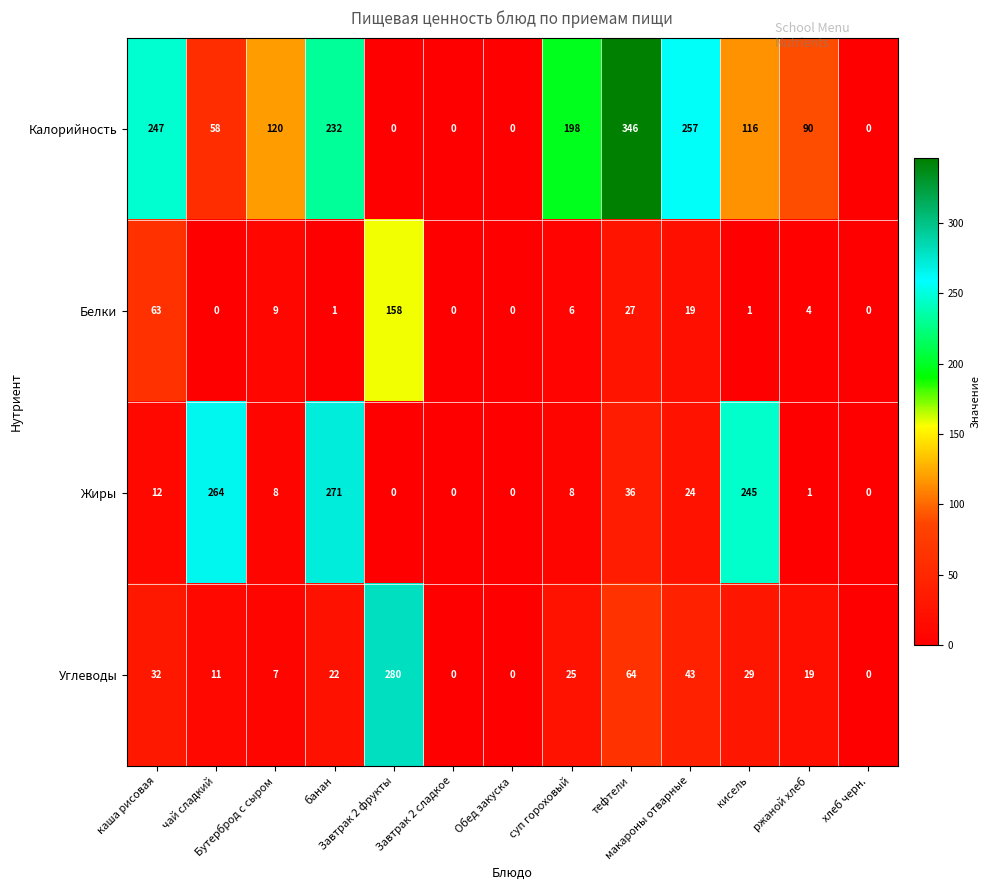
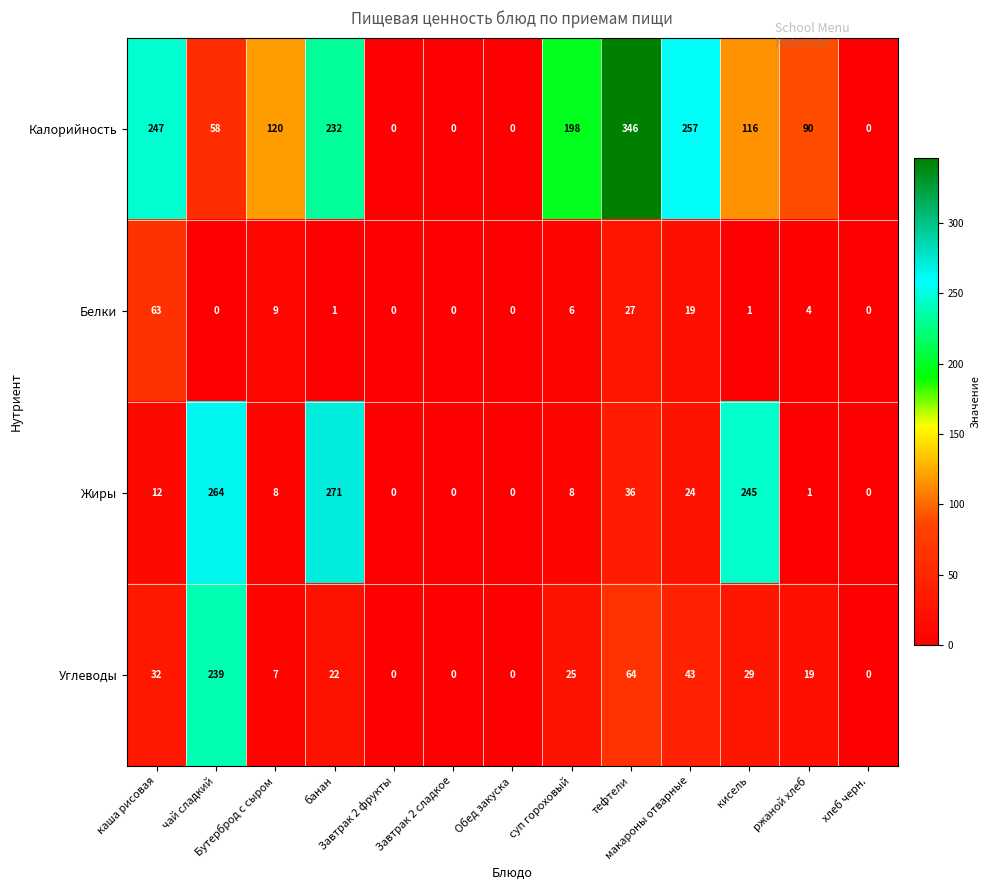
Белки, Завтрак 2 фрукты: 158 -> 0
Углеводы, чай сладкий: 11 -> 239
Углеводы, Завтрак 2 фрукты: 280 -> 0
